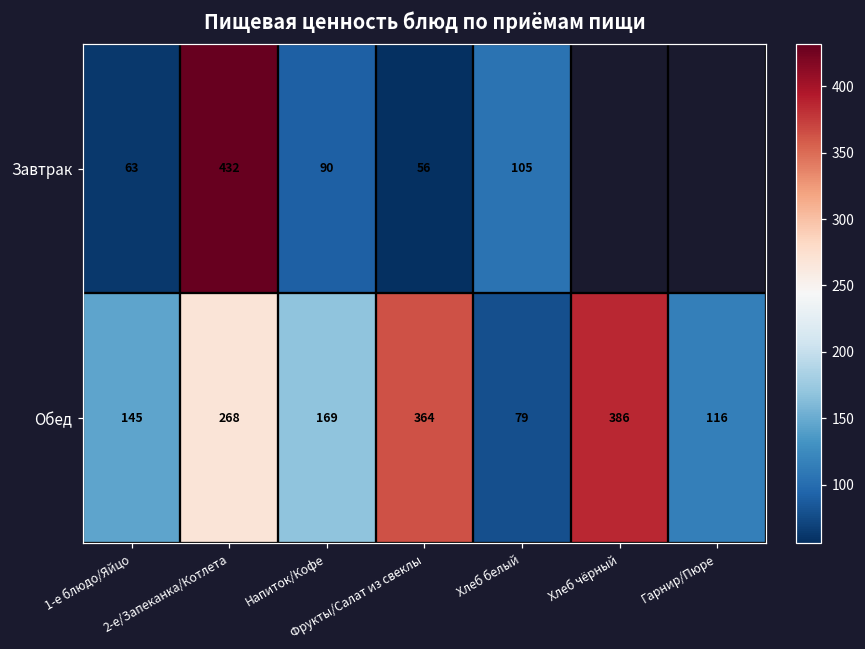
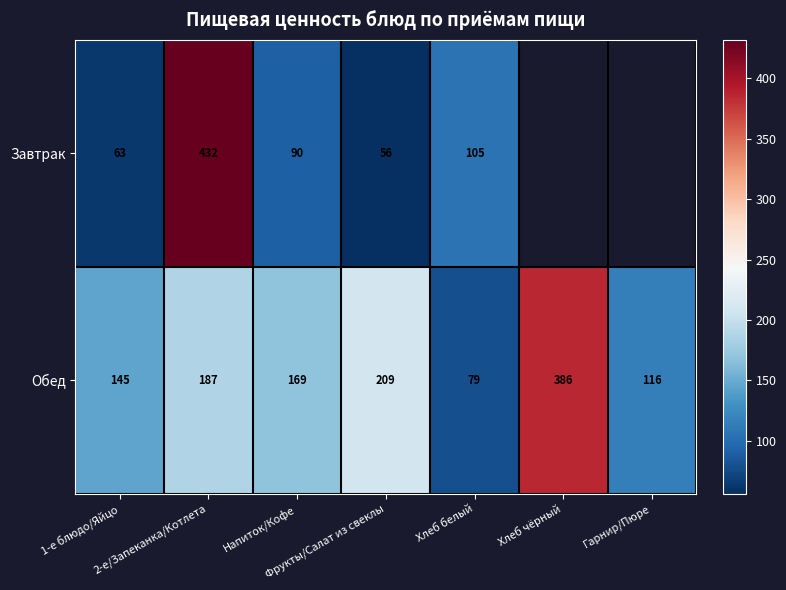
Обед, 2-е/Запеканка/Котлета: 268 -> 187
Обед, Фрукты/Салат из свеклы: 364 -> 209
